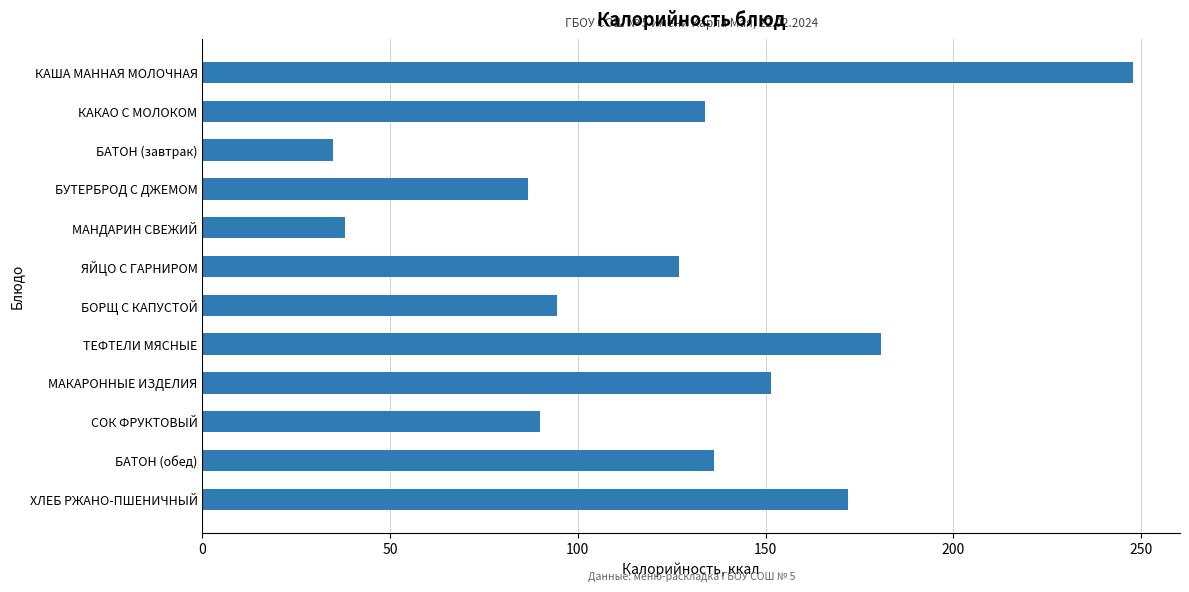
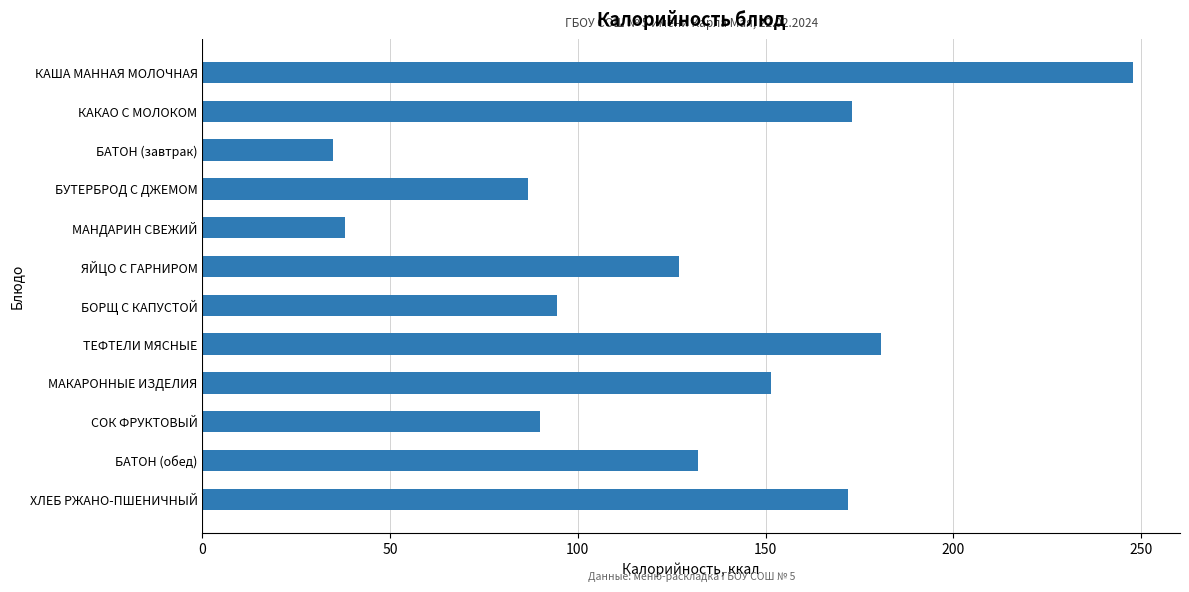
КАКАО С МОЛОКОМ: 134 -> 173
БАТОН (обед): 136 -> 132
